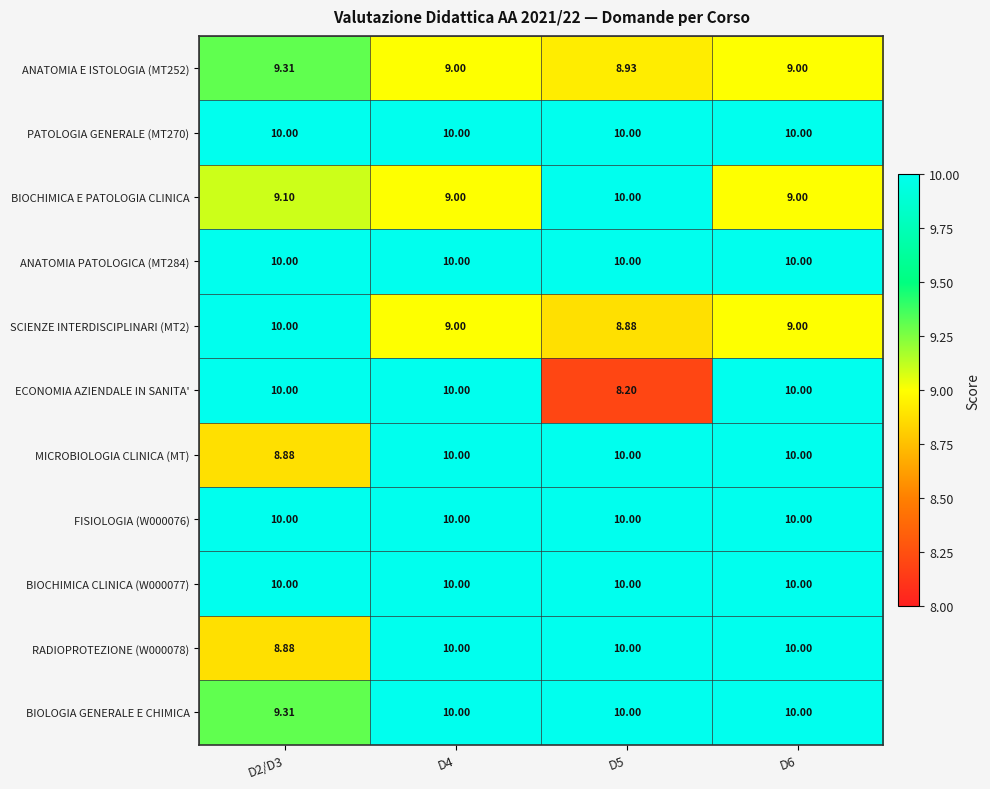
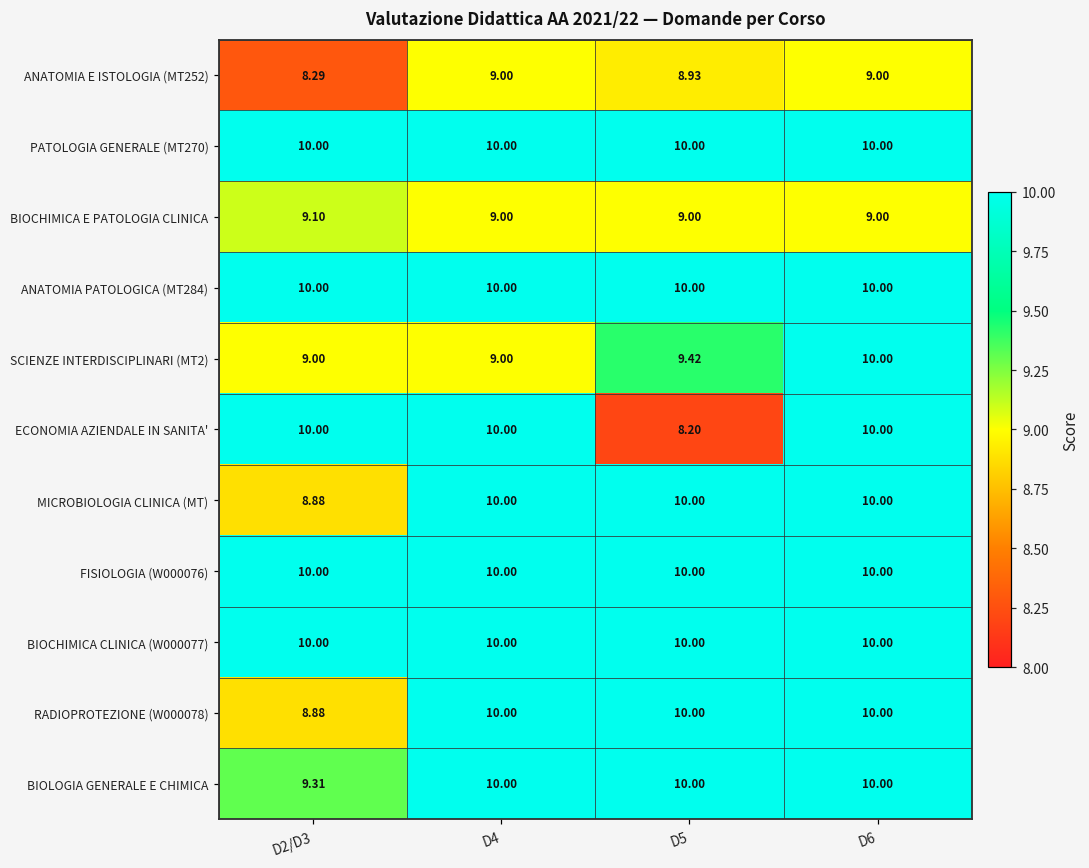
ANATOMIA E ISTOLOGIA (MT252), D2/D3: 9.31 -> 8.29
BIOCHIMICA E PATOLOGIA CLINICA, D5: 10.00 -> 9.00
SCIENZE INTERDISCIPLINARI (MT2), D2/D3: 10.00 -> 9.00
SCIENZE INTERDISCIPLINARI (MT2), D5: 8.88 -> 9.42
SCIENZE INTERDISCIPLINARI (MT2), D6: 9.00 -> 10.00
